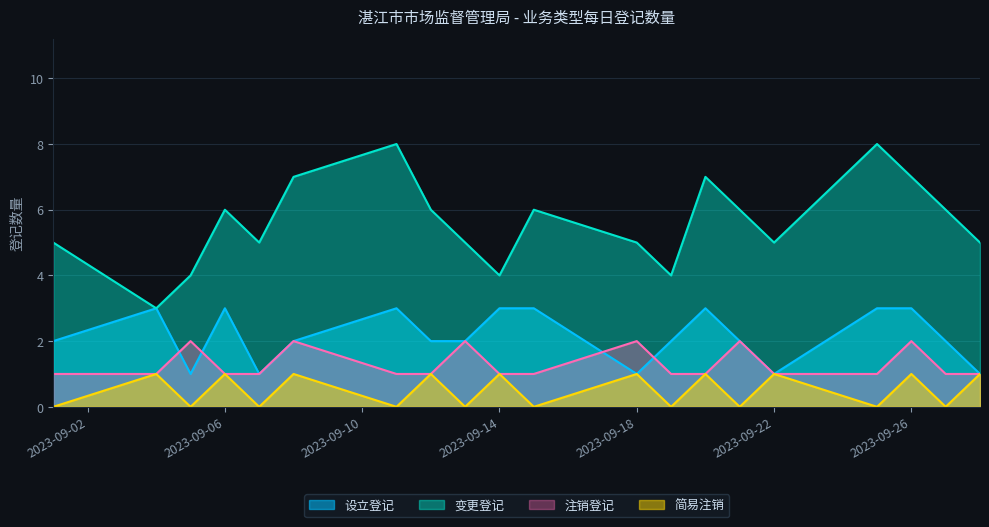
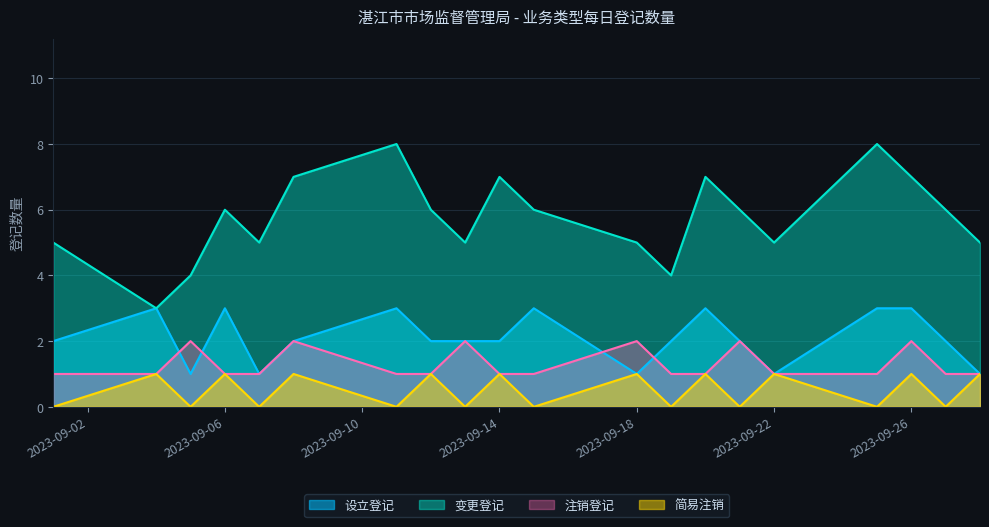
设立登记, 2023-09-14: 3 -> 2
变更登记, 2023-09-14: 4 -> 7
